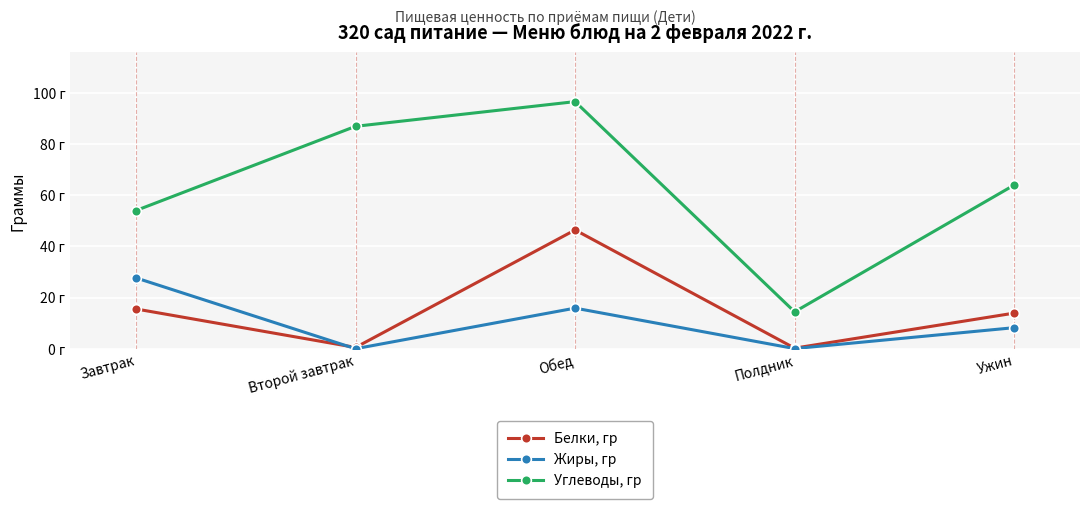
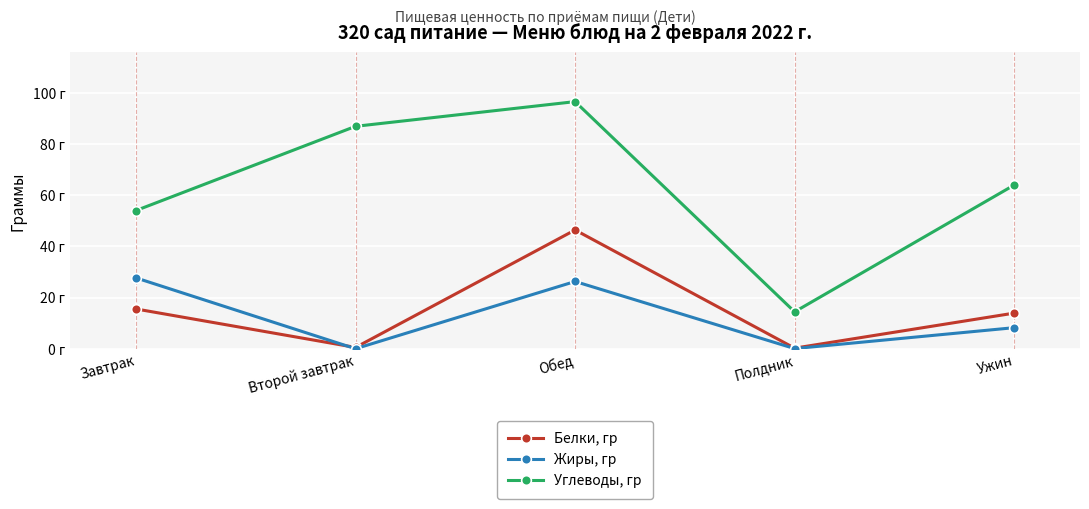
Жиры, гр, Обед: 16 г -> 26 г
